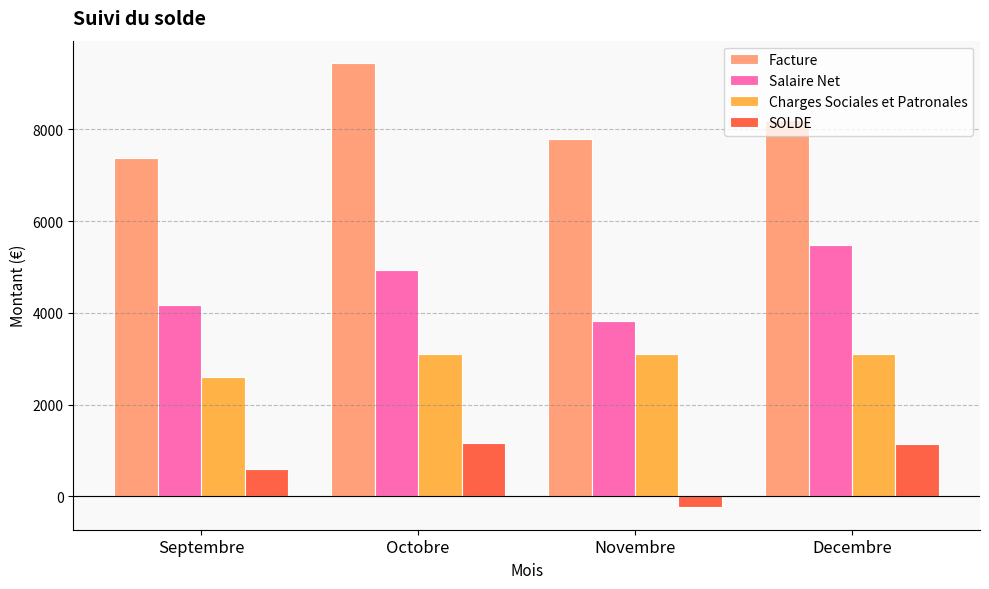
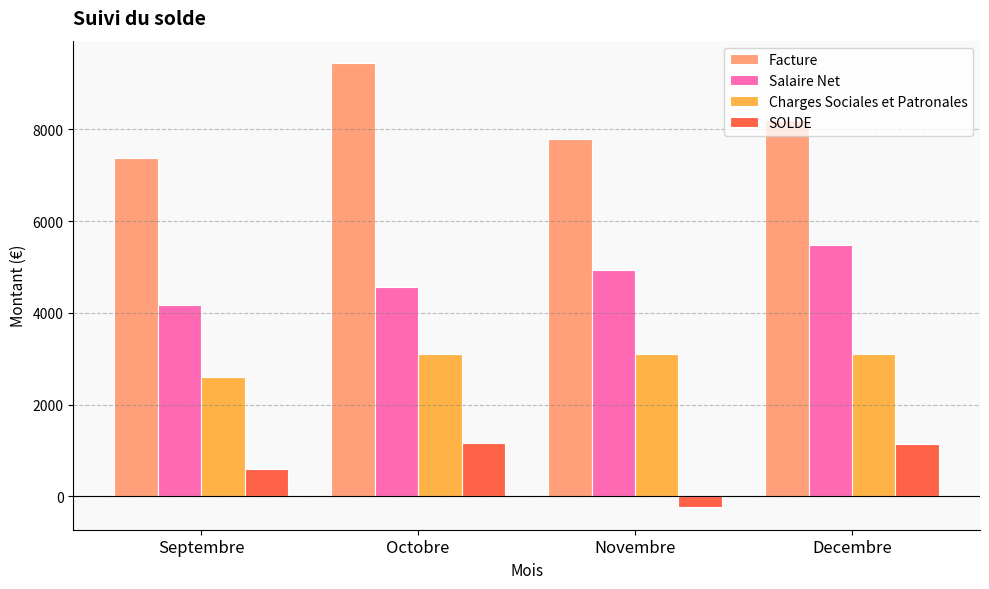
Salaire Net, Octobre: 4900 -> 4600
Salaire Net, Novembre: 3800 -> 4900
